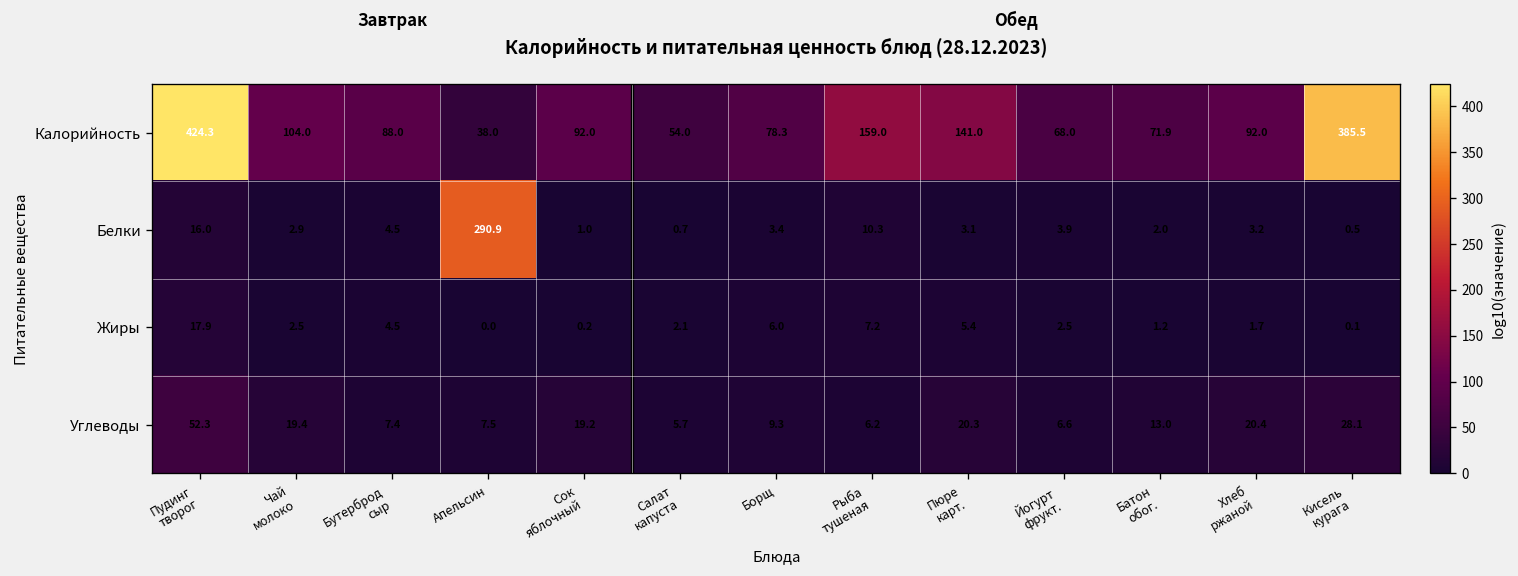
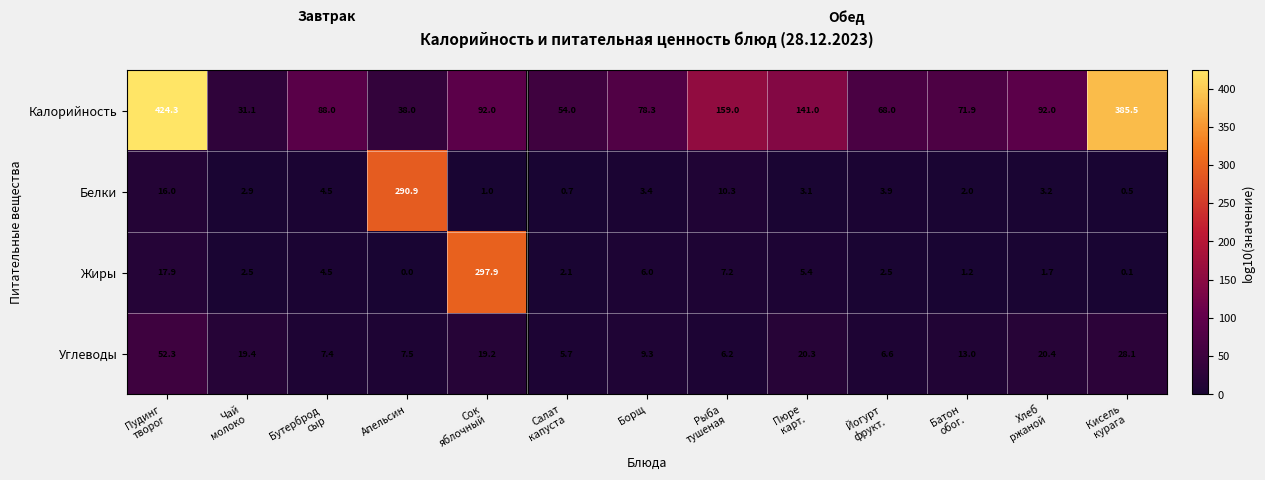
Калорийность, Чай молоко: 104.0 -> 31.1
Жиры, Сок яблочный: 0.2 -> 297.9
